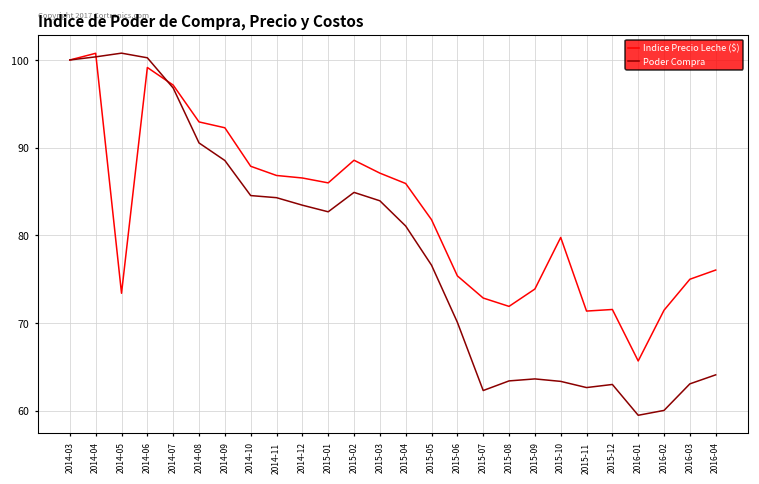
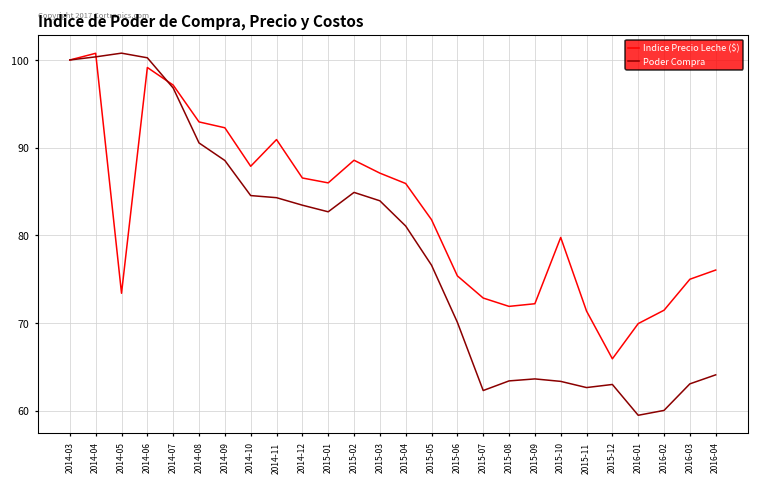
Indice Precio Leche ($), 2014-11: 87 -> 91
Indice Precio Leche ($), 2015-09: 74 -> 72
Indice Precio Leche ($), 2015-12: 72 -> 66
Indice Precio Leche ($), 2016-01: 66 -> 70
